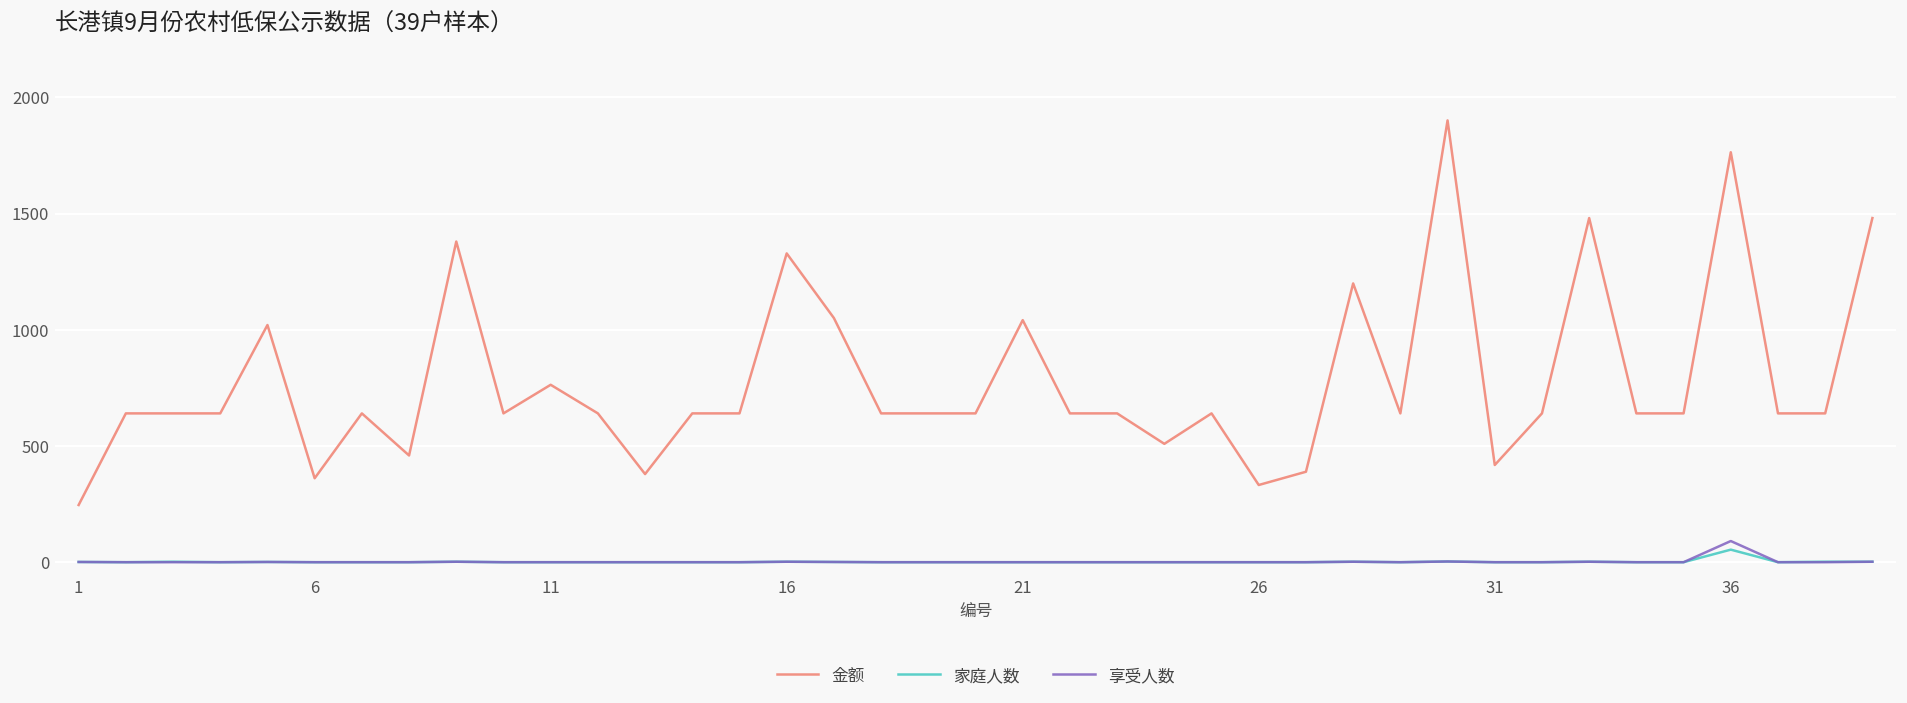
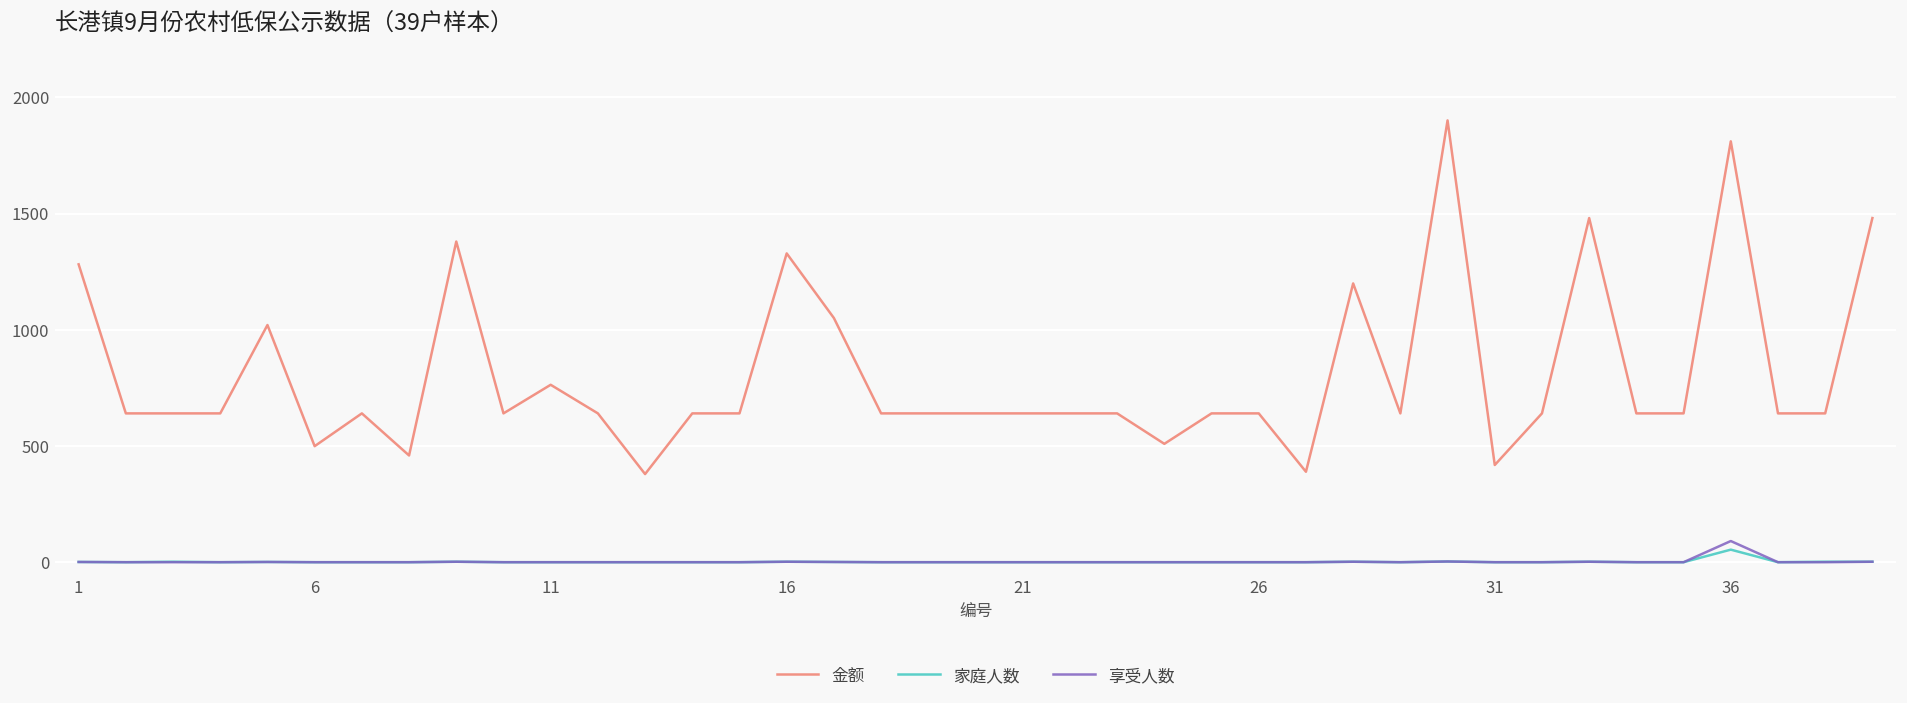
金额, 1: 250 -> 1280
金额, 6: 360 -> 500
金额, 21: 1040 -> 640
金额, 26: 330 -> 640
金额, 36: 1760 -> 1810
